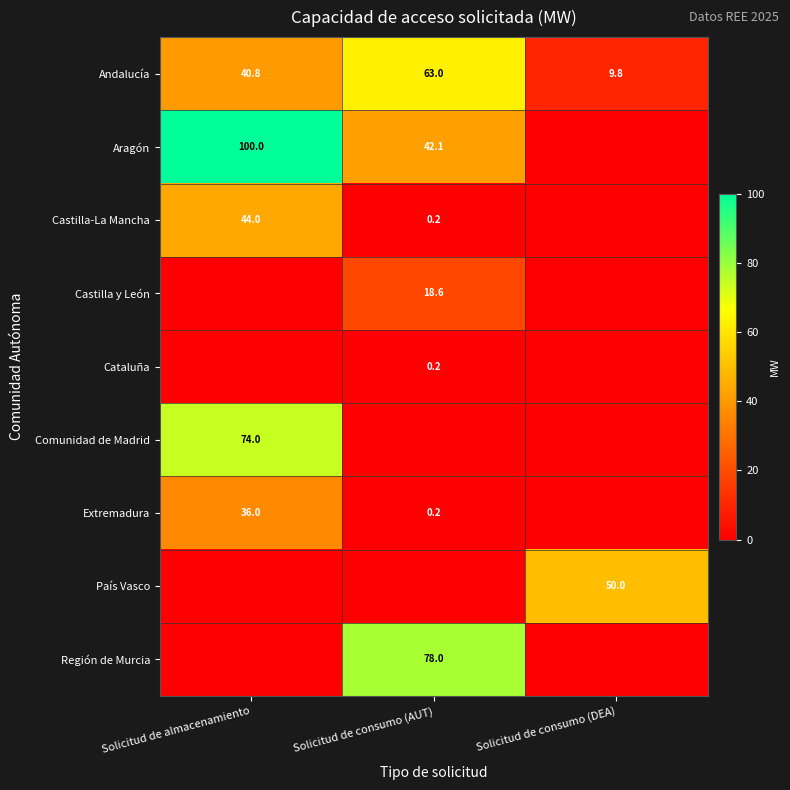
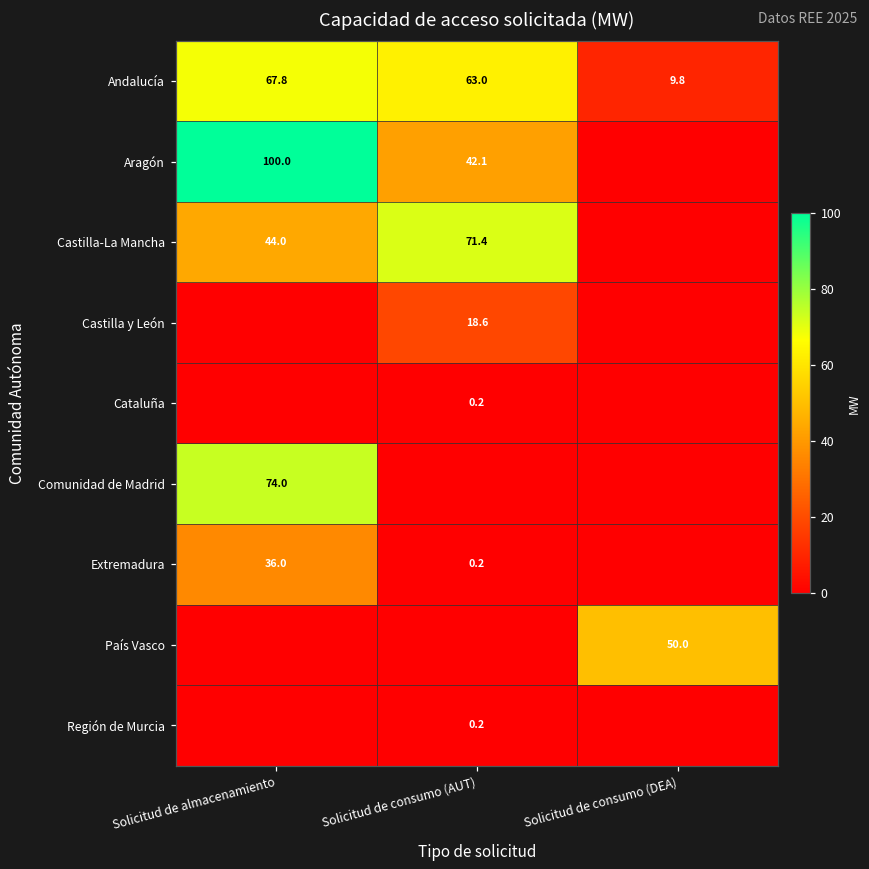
Andalucía, Solicitud de almacenamiento: 40.8 -> 67.8
Castilla-La Mancha, Solicitud de consumo (AUT): 0.2 -> 71.4
Región de Murcia, Solicitud de consumo (AUT): 78.0 -> 0.2
